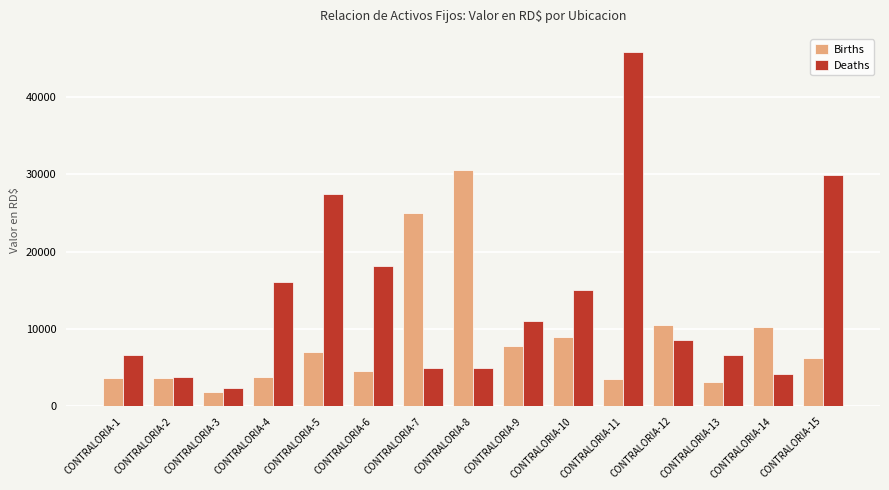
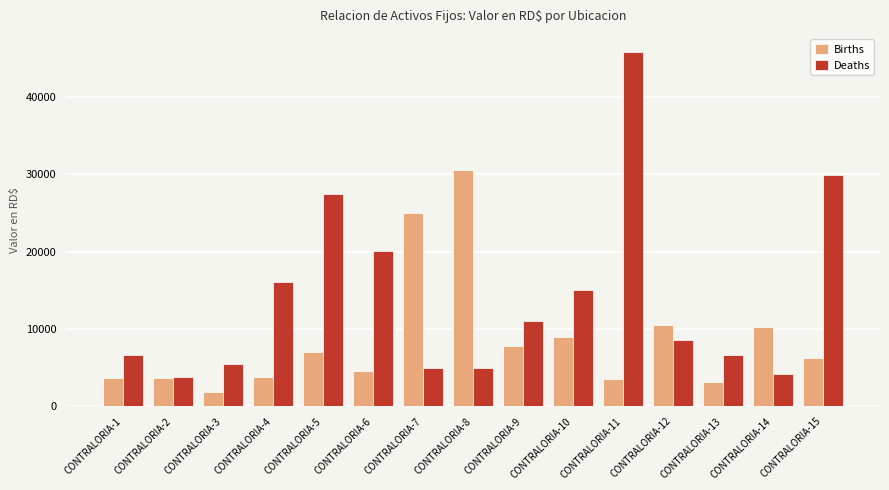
Deaths, CONTRALORIA-3: 2000 -> 6000
Deaths, CONTRALORIA-6: 18000 -> 20000
